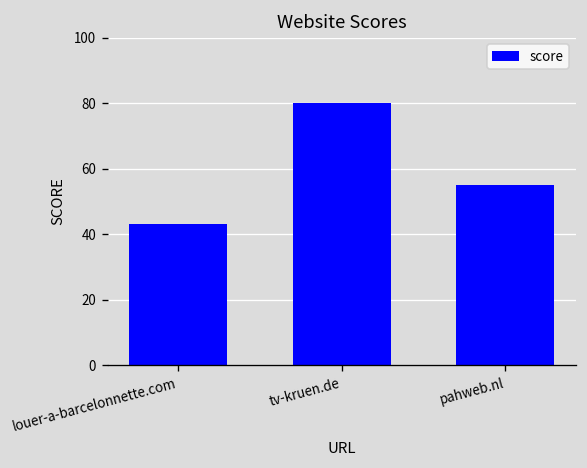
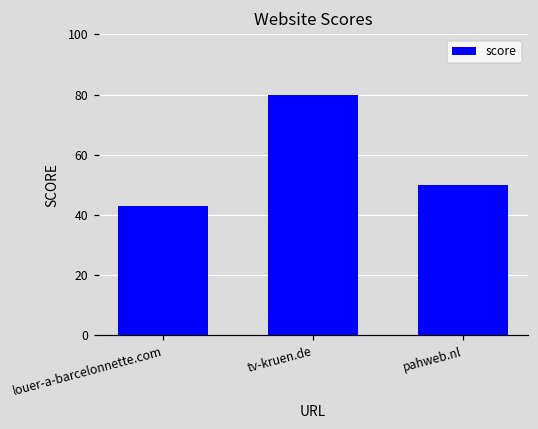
pahweb.nl: 55 -> 50
